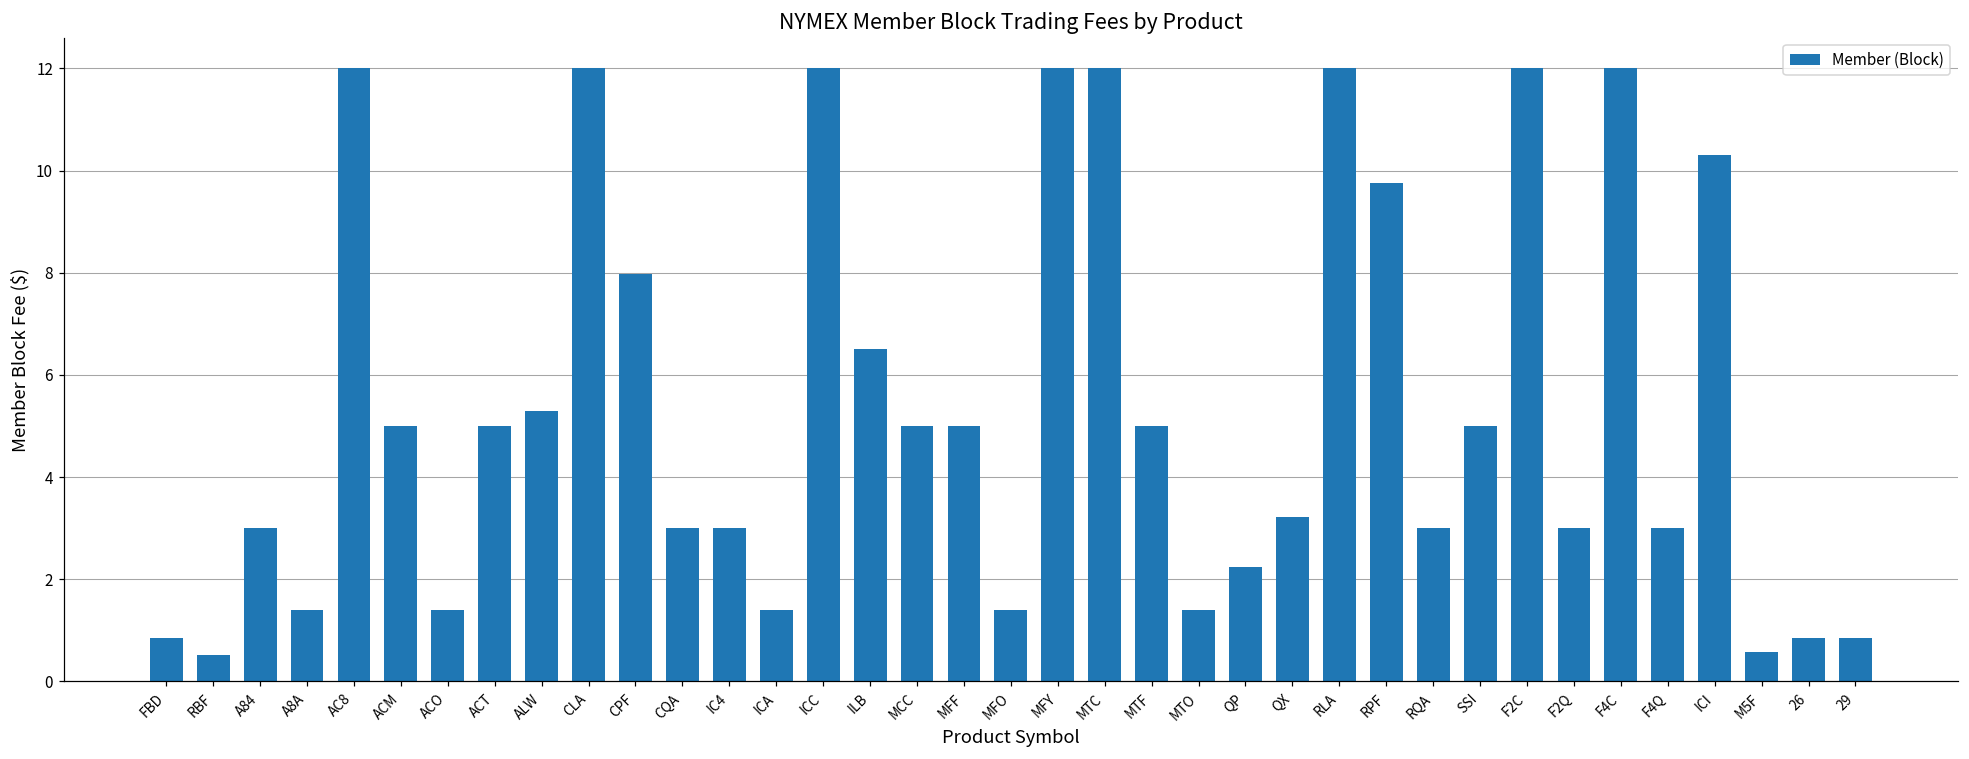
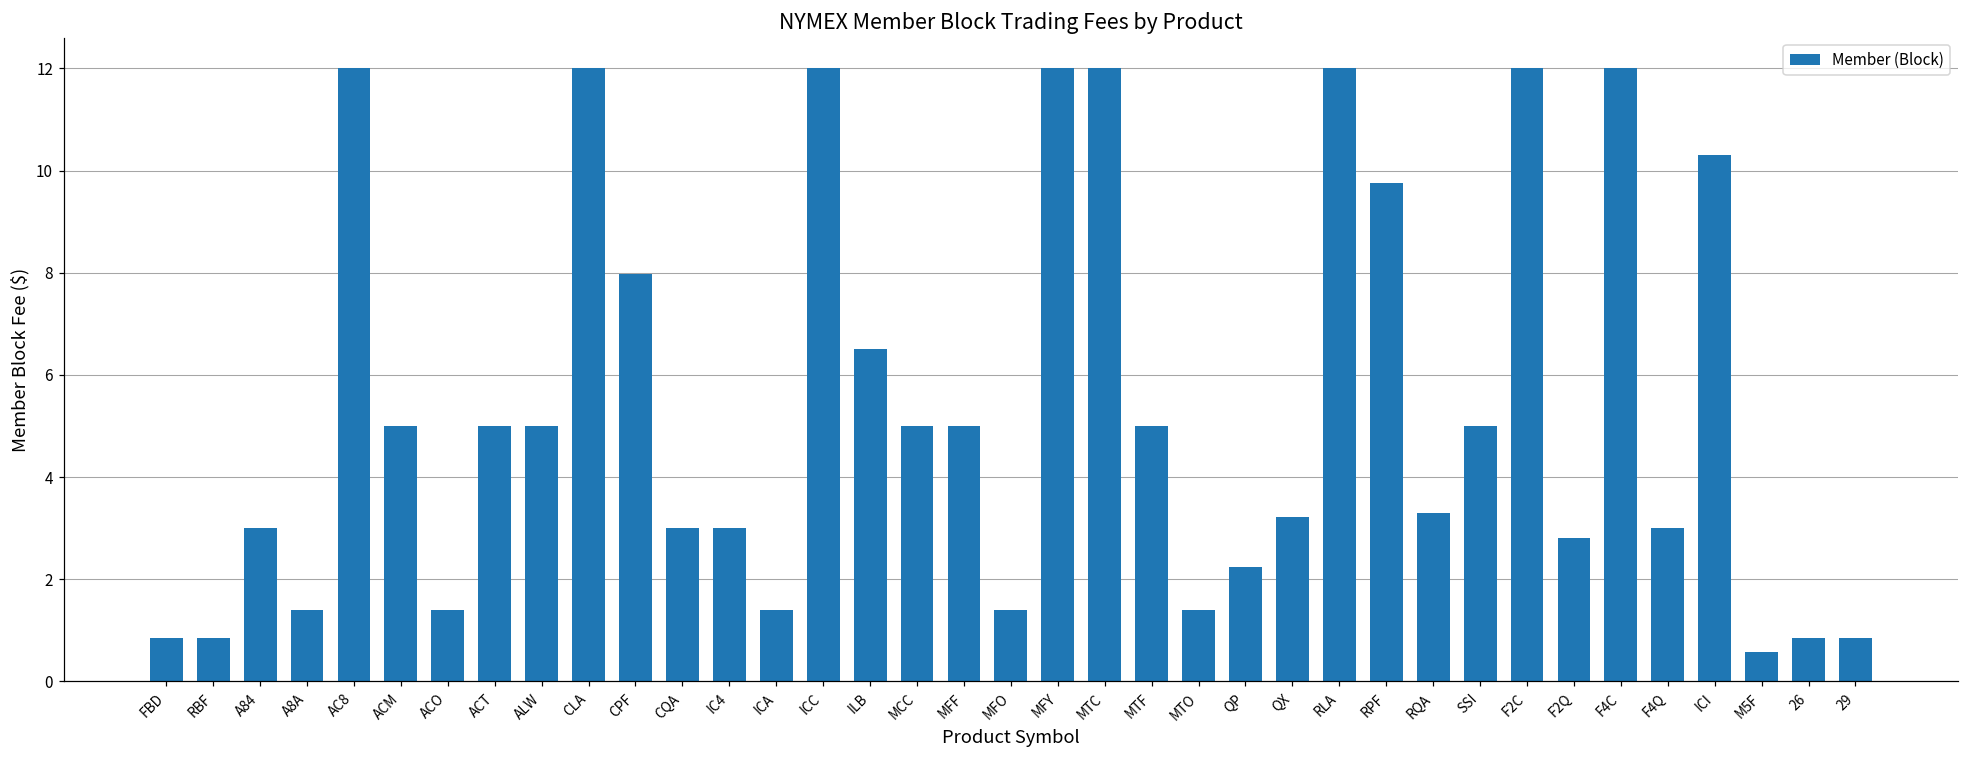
RBF: 0.5 -> 0.9
ALW: 5.3 -> 5.0
RQA: 3.0 -> 3.3
F2Q: 3.0 -> 2.8
